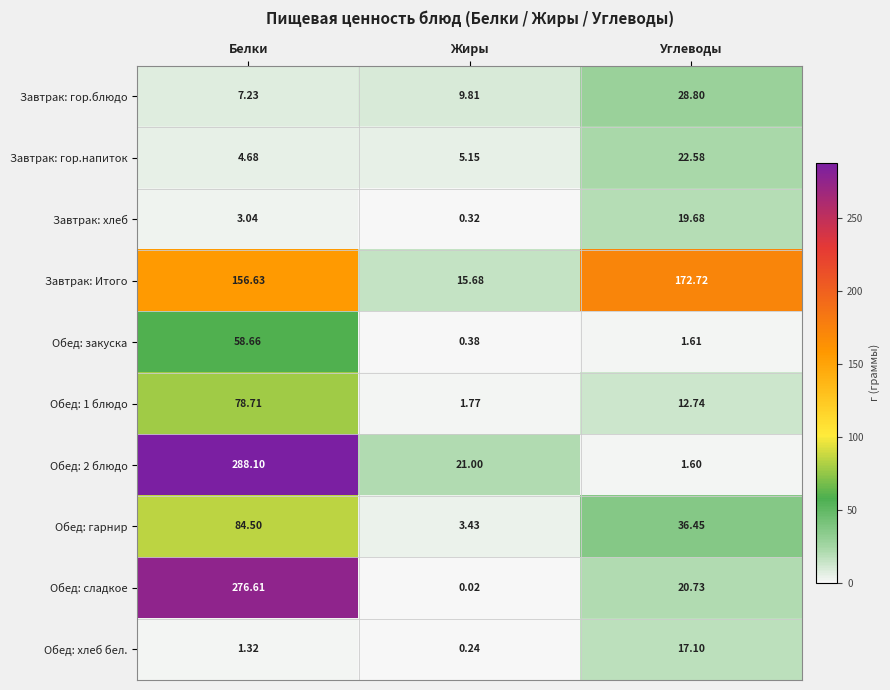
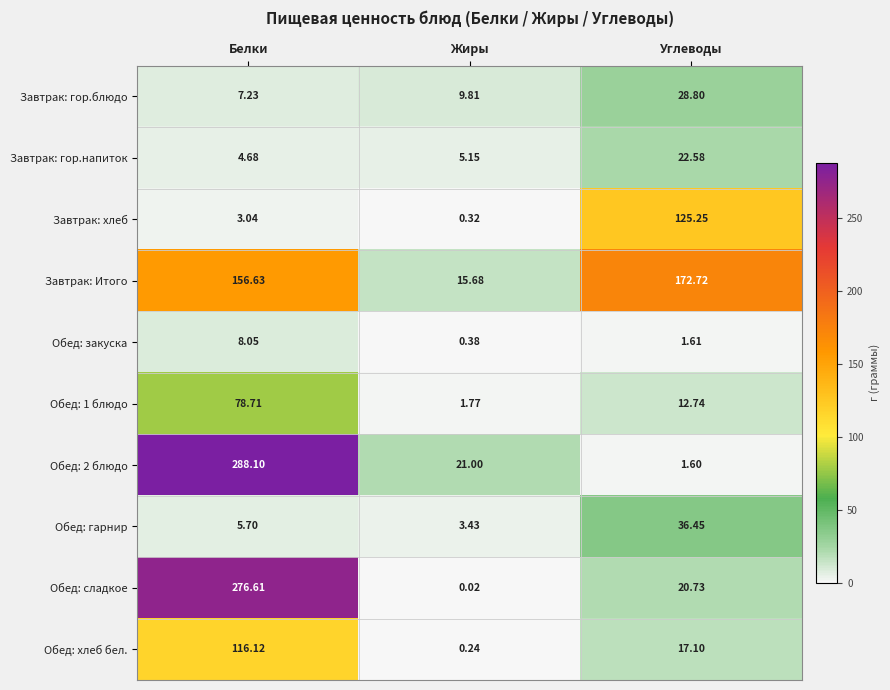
Завтрак: хлеб, Углеводы: 19.68 -> 125.25
Обед: закуска, Белки: 58.66 -> 8.05
Обед: гарнир, Белки: 84.50 -> 5.70
Обед: хлеб бел., Белки: 1.32 -> 116.12
